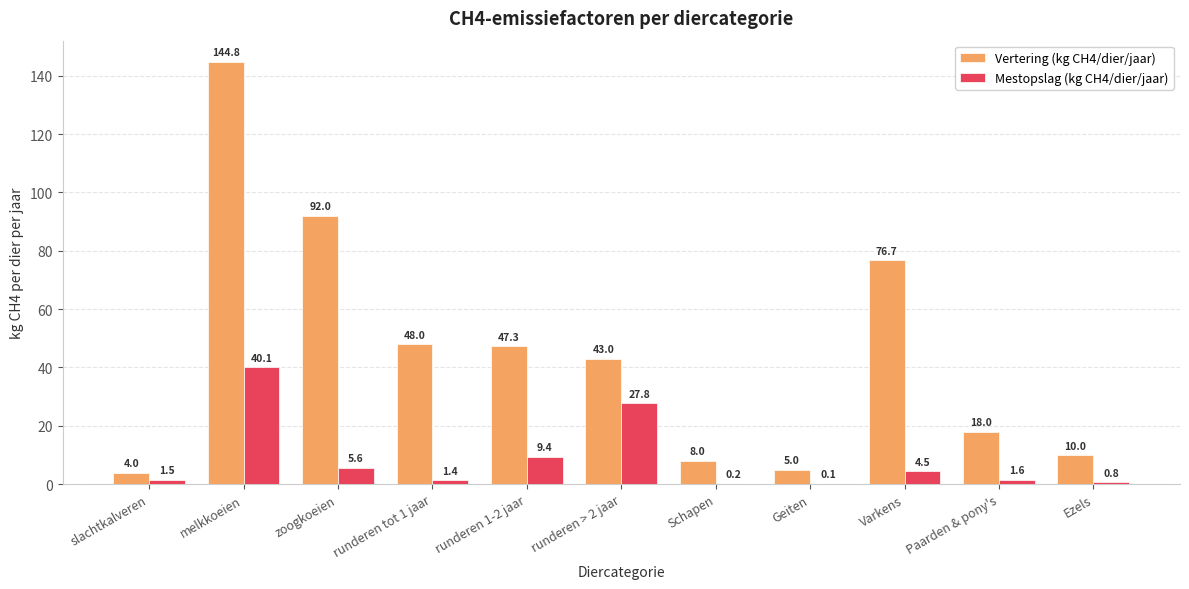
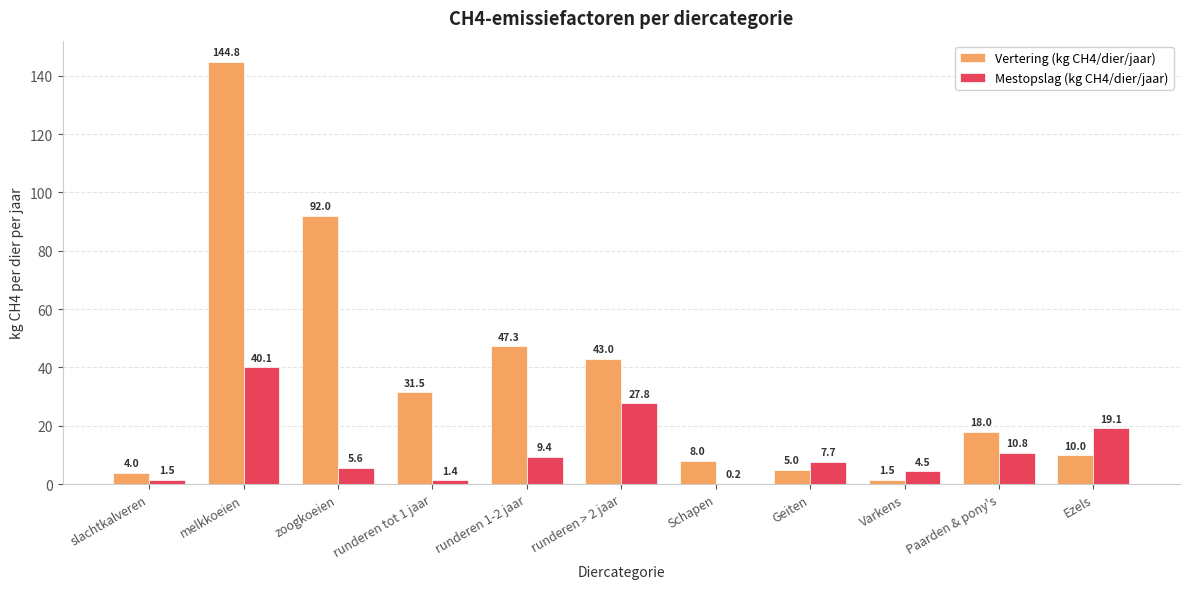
Vertering (kg CH4/dier/jaar), runderen tot 1 jaar: 48.0 -> 31.5
Mestopslag (kg CH4/dier/jaar), Geiten: 0.1 -> 7.7
Vertering (kg CH4/dier/jaar), Varkens: 76.7 -> 1.5
Mestopslag (kg CH4/dier/jaar), Paarden & pony's: 1.6 -> 10.8
Mestopslag (kg CH4/dier/jaar), Ezels: 0.8 -> 19.1
